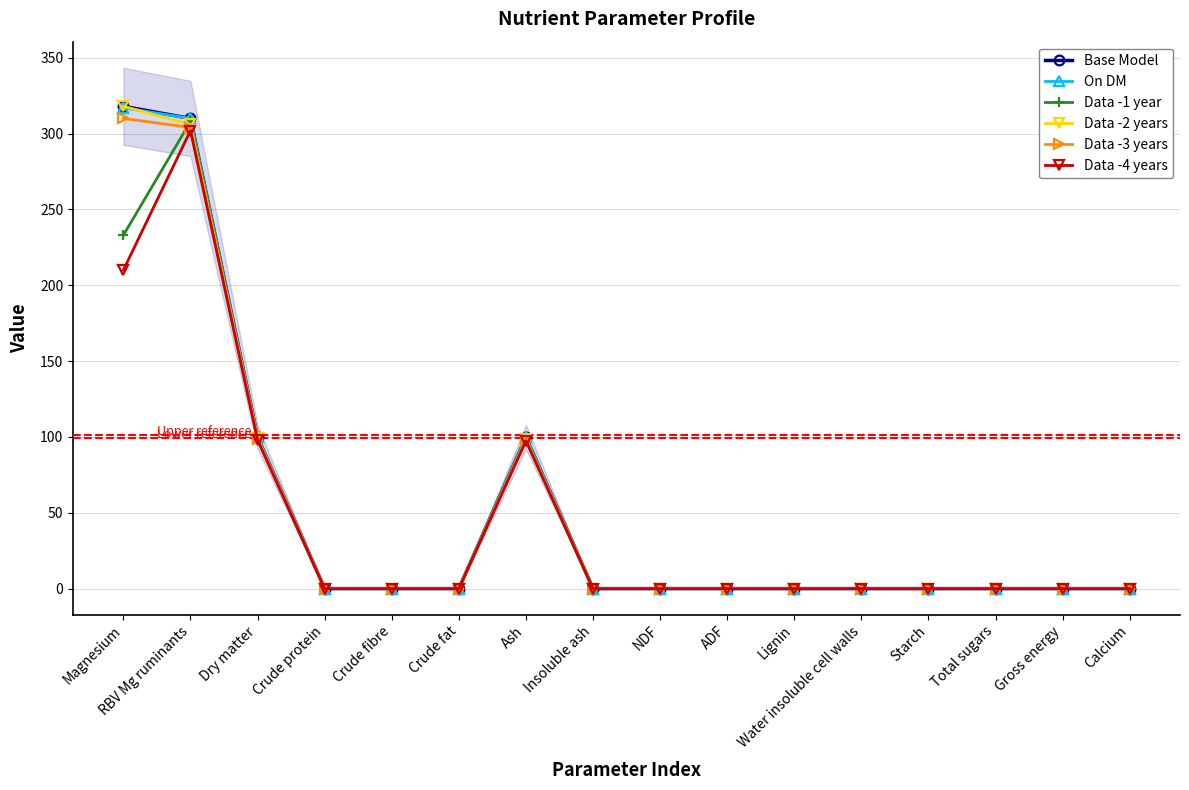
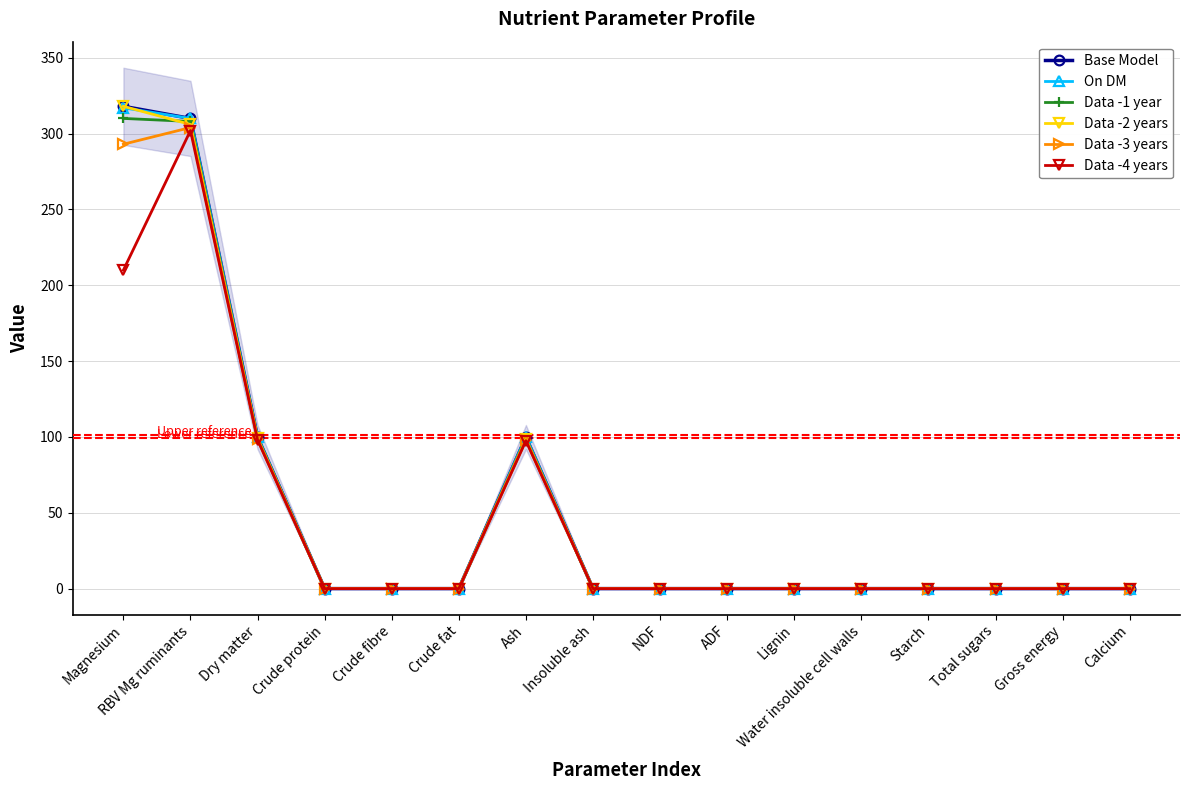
Data -1 year, Magnesium: 233 -> 310
Data -3 years, Magnesium: 310 -> 293
